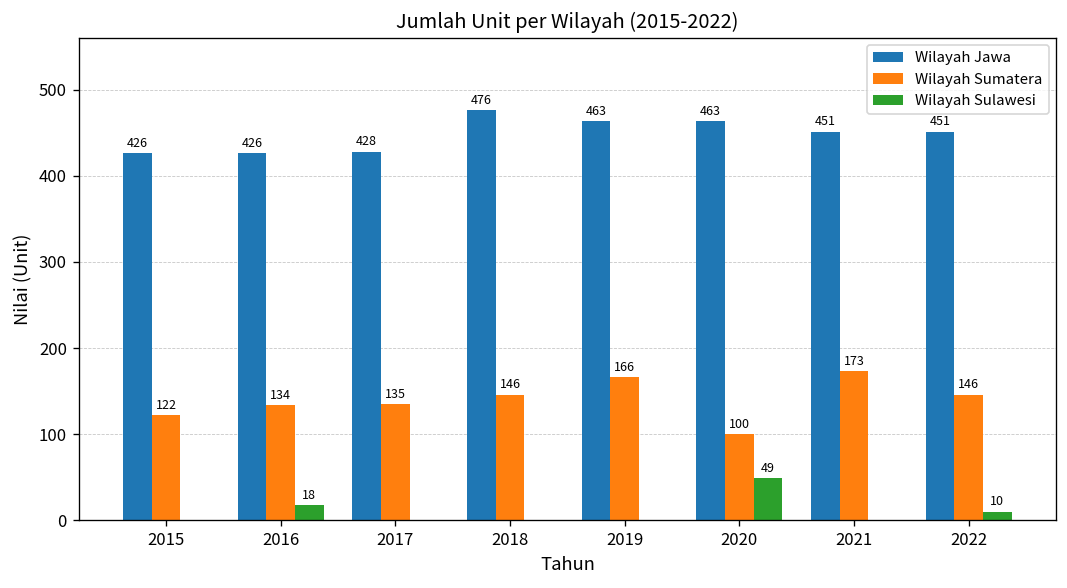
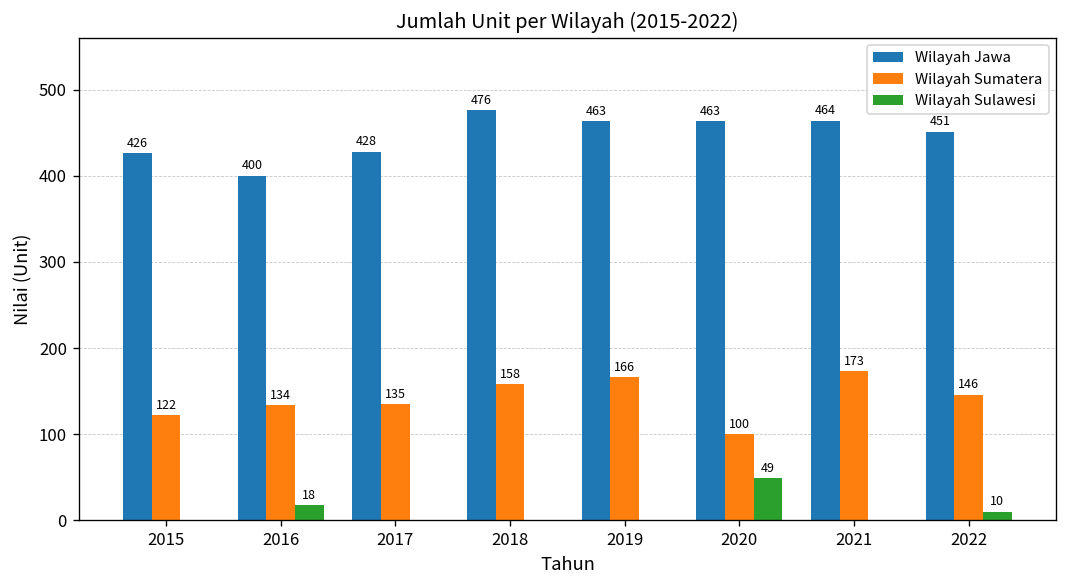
Wilayah Jawa, 2016: 426 -> 400
Wilayah Sumatera, 2018: 146 -> 158
Wilayah Jawa, 2021: 451 -> 464
